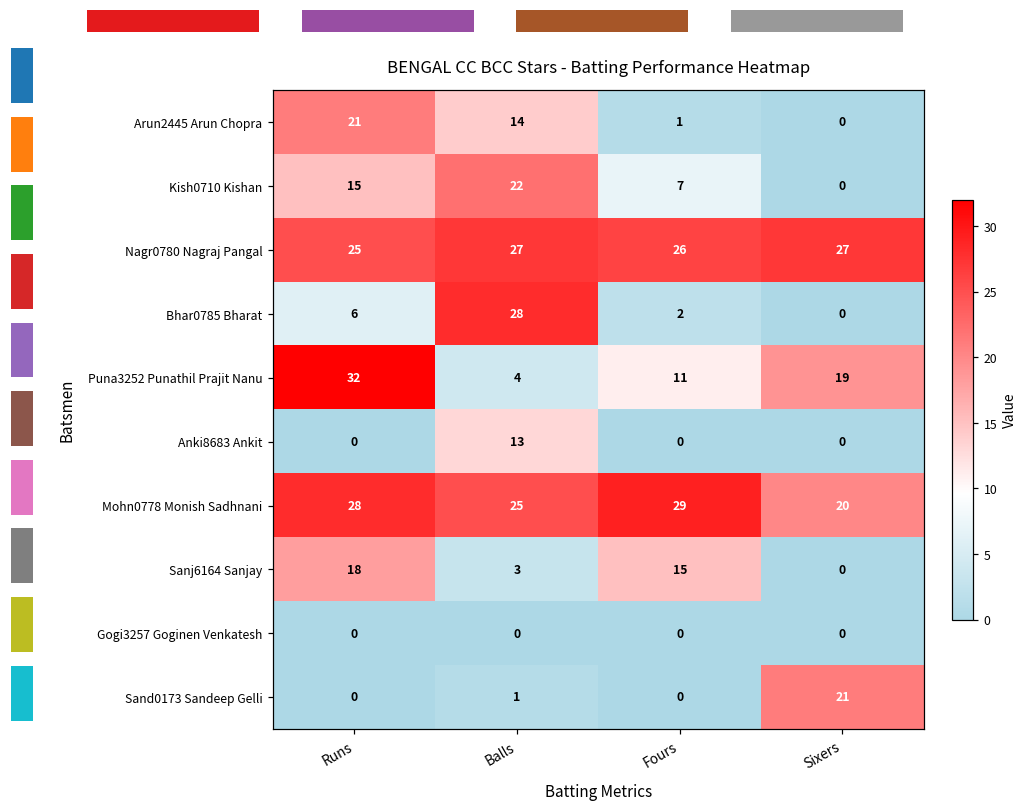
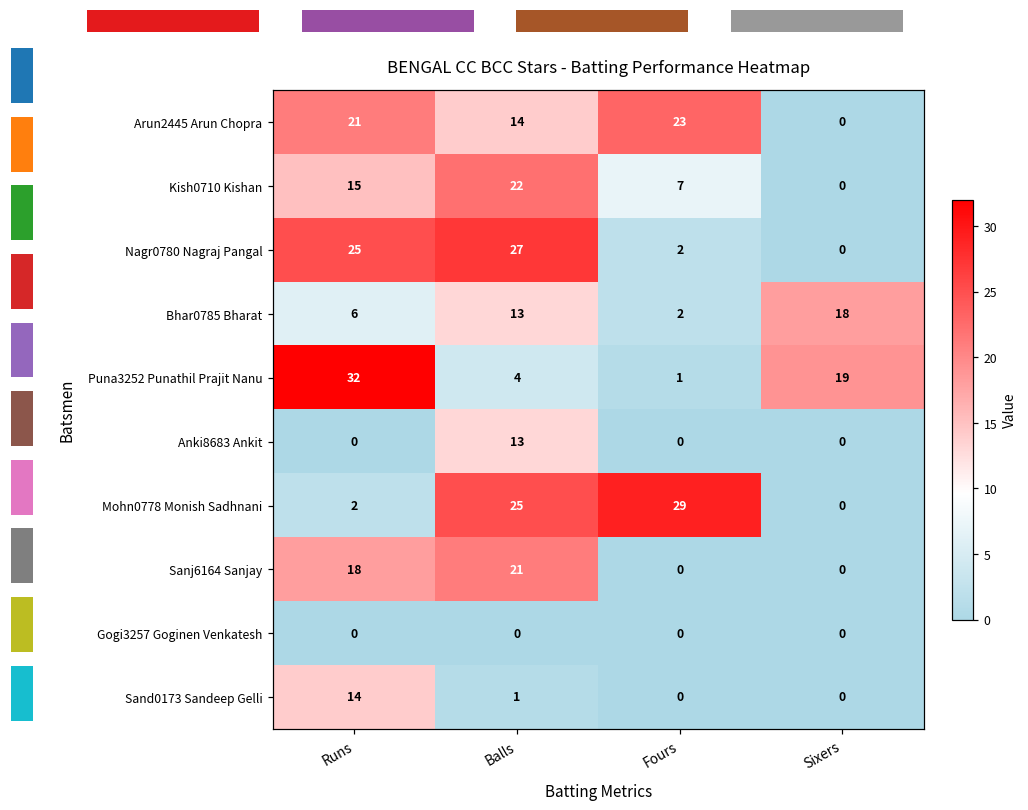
BENGAL CC BCC Stars - Batting Performance Heatmap, Arun2445 Arun Chopra, Fours: 1 -> 23
BENGAL CC BCC Stars - Batting Performance Heatmap, Nagr0780 Nagraj Pangal, Fours: 26 -> 2
BENGAL CC BCC Stars - Batting Performance Heatmap, Nagr0780 Nagraj Pangal, Sixers: 27 -> 0
BENGAL CC BCC Stars - Batting Performance Heatmap, Bhar0785 Bharat, Balls: 28 -> 13
BENGAL CC BCC Stars - Batting Performance Heatmap, Bhar0785 Bharat, Sixers: 0 -> 18
BENGAL CC BCC Stars - Batting Performance Heatmap, Puna3252 Punathil Prajit Nanu, Fours: 11 -> 1
BENGAL CC BCC Stars - Batting Performance Heatmap, Mohn0778 Monish Sadhnani, Runs: 28 -> 2
BENGAL CC BCC Stars - Batting Performance Heatmap, Mohn0778 Monish Sadhnani, Sixers: 20 -> 0
BENGAL CC BCC Stars - Batting Performance Heatmap, Sanj6164 Sanjay, Balls: 3 -> 21
BENGAL CC BCC Stars - Batting Performance Heatmap, Sanj6164 Sanjay, Fours: 15 -> 0
BENGAL CC BCC Stars - Batting Performance Heatmap, Sand0173 Sandeep Gelli, Runs: 0 -> 14
BENGAL CC BCC Stars - Batting Performance Heatmap, Sand0173 Sandeep Gelli, Sixers: 21 -> 0
